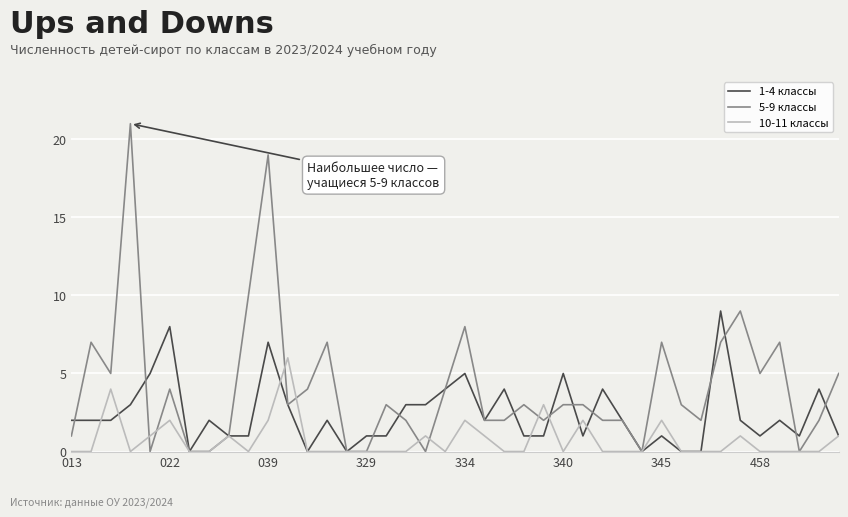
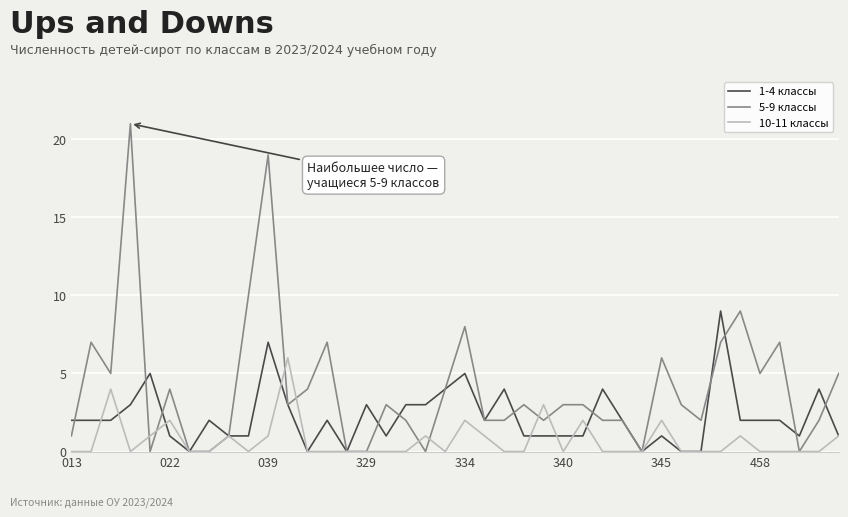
1-4 классы, 022: 8 -> 1
10-11 классы, 039: 2 -> 1
1-4 классы, 329: 1 -> 3
1-4 классы, 340: 5 -> 1
5-9 классы, 345: 7 -> 6
1-4 классы, 458: 1 -> 2
